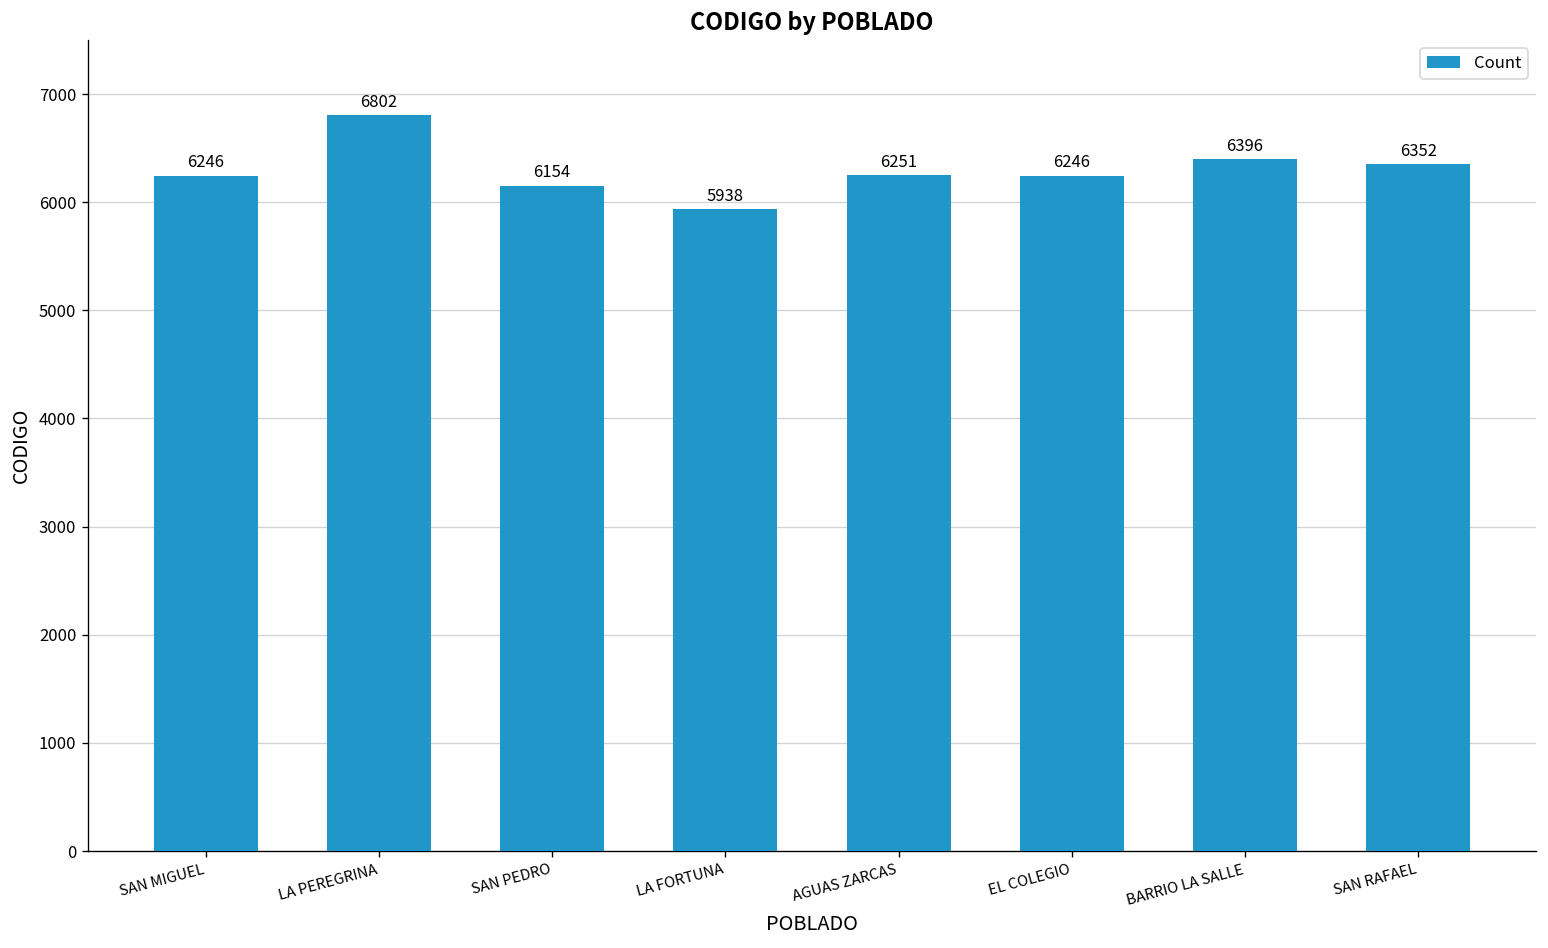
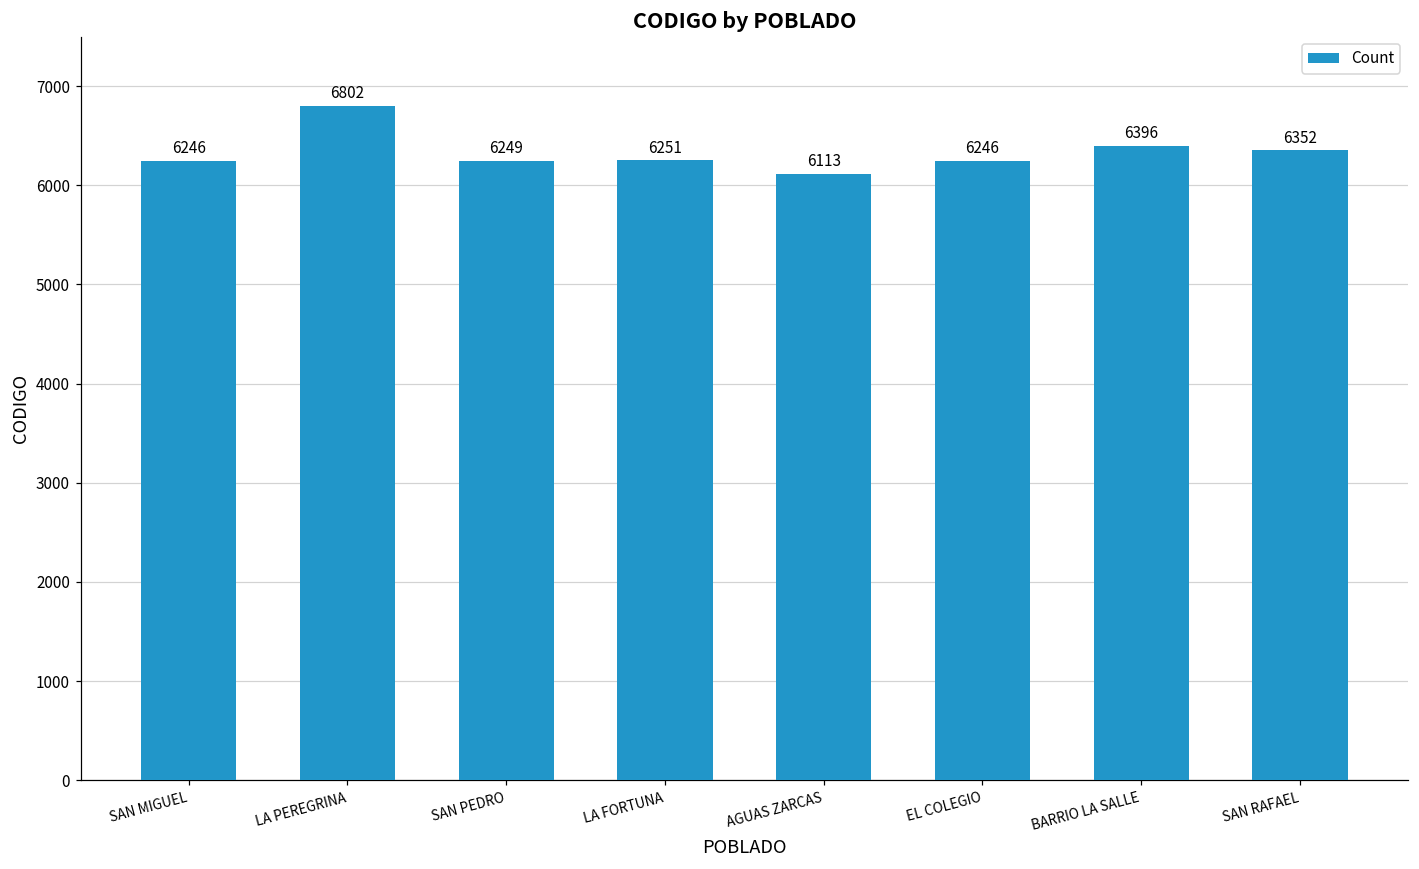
SAN PEDRO: 6154 -> 6249
LA FORTUNA: 5938 -> 6251
AGUAS ZARCAS: 6251 -> 6113
